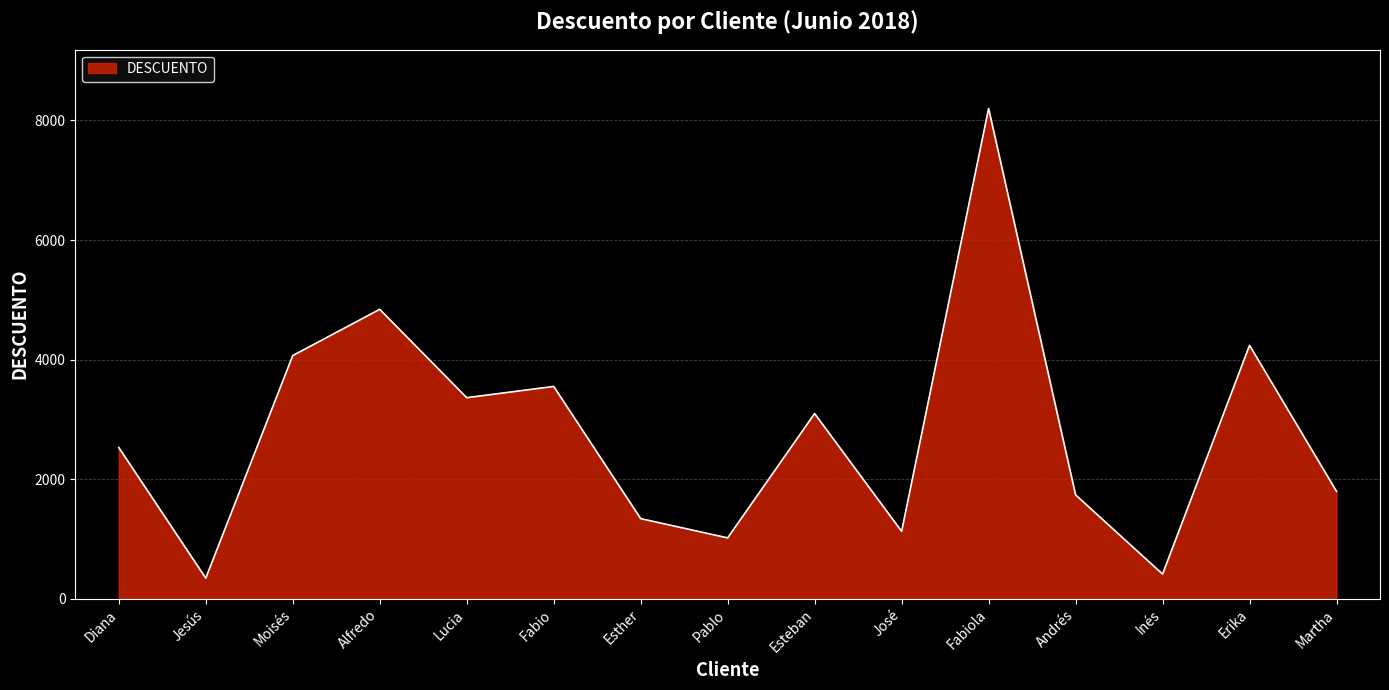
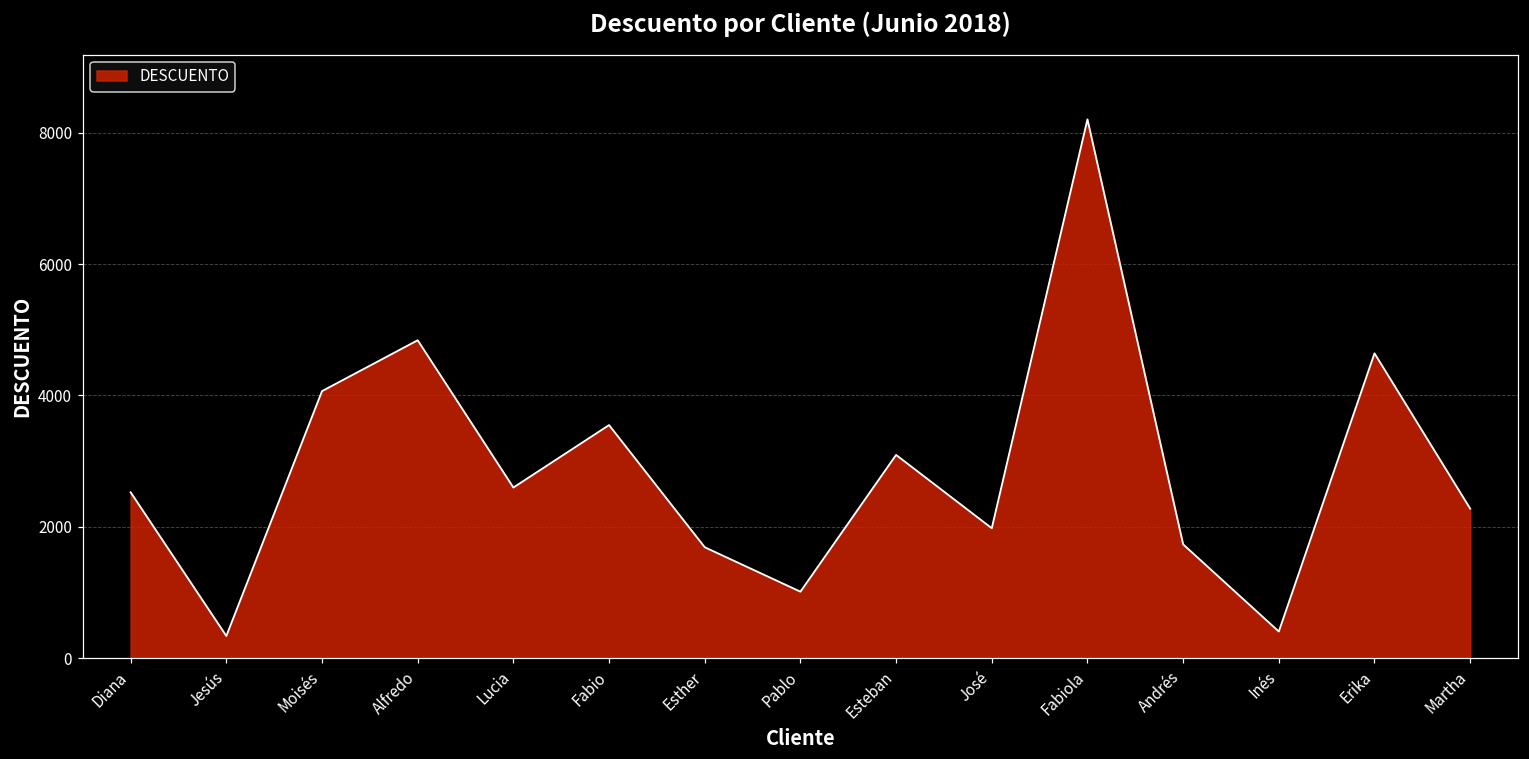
Lucia: 3400 -> 2600
Esther: 1300 -> 1700
José: 1100 -> 2000
Erika: 4200 -> 4600
Martha: 1800 -> 2300
